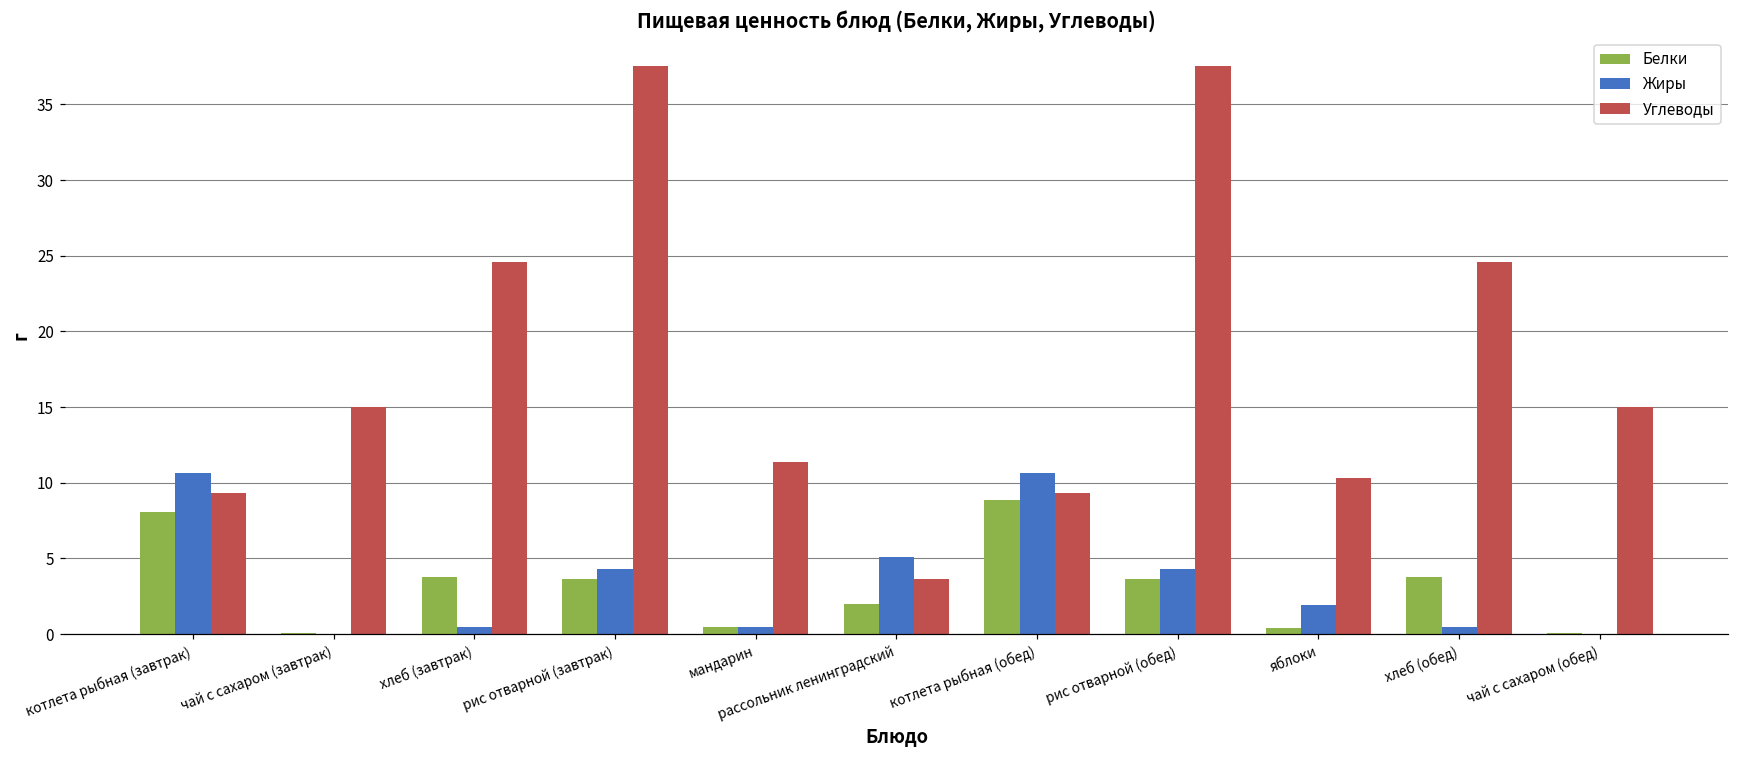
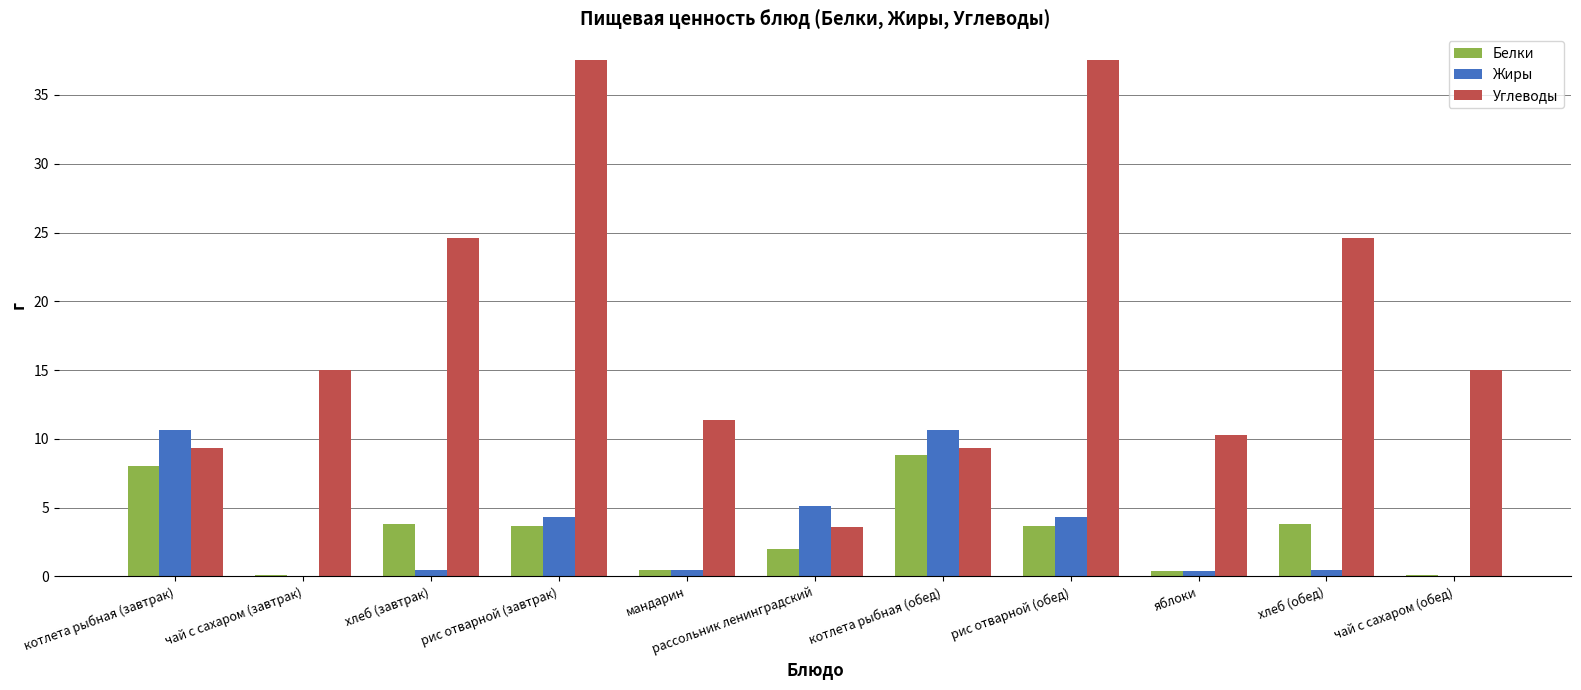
Жиры, яблоки: 1.9 -> 0.4
